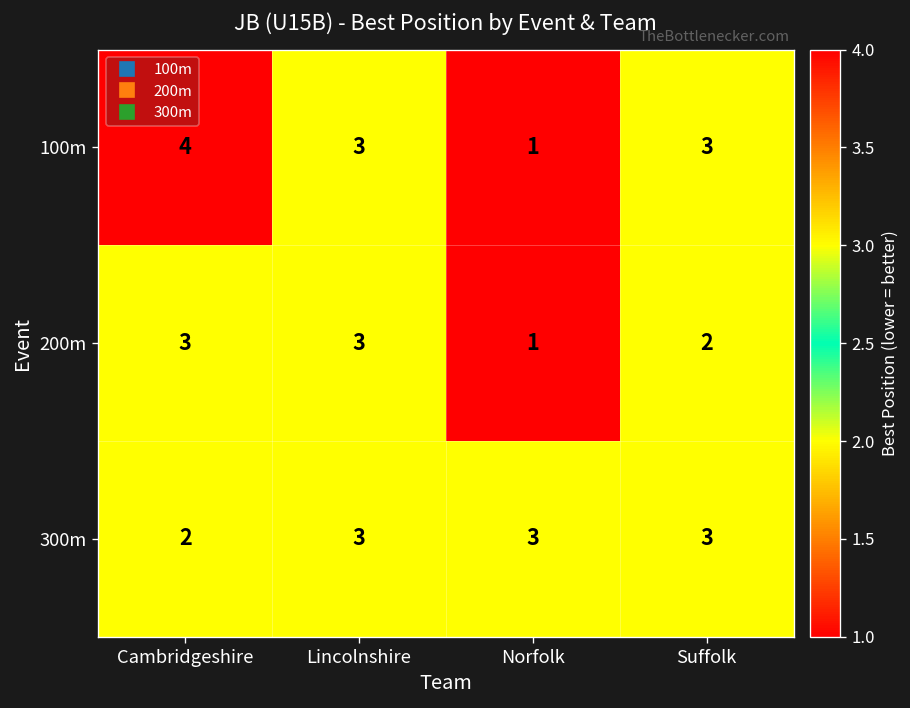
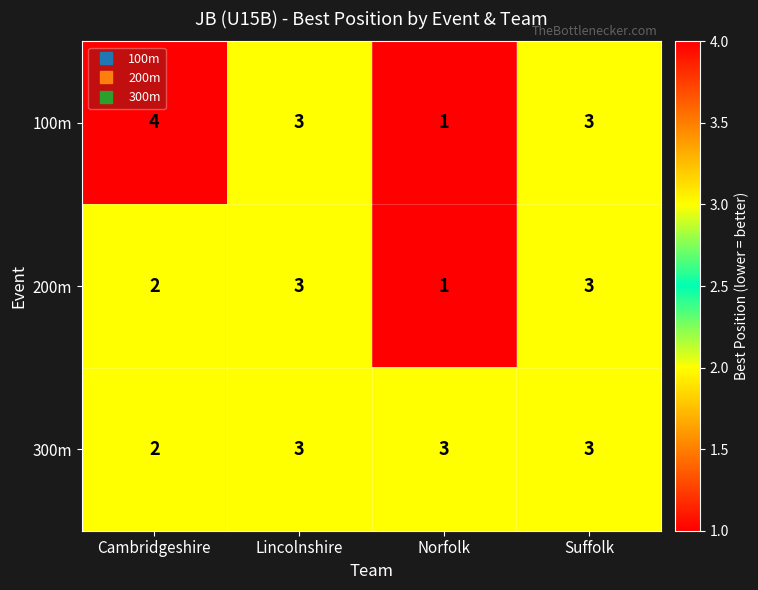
200m, Cambridgeshire: 3 -> 2
200m, Suffolk: 2 -> 3
